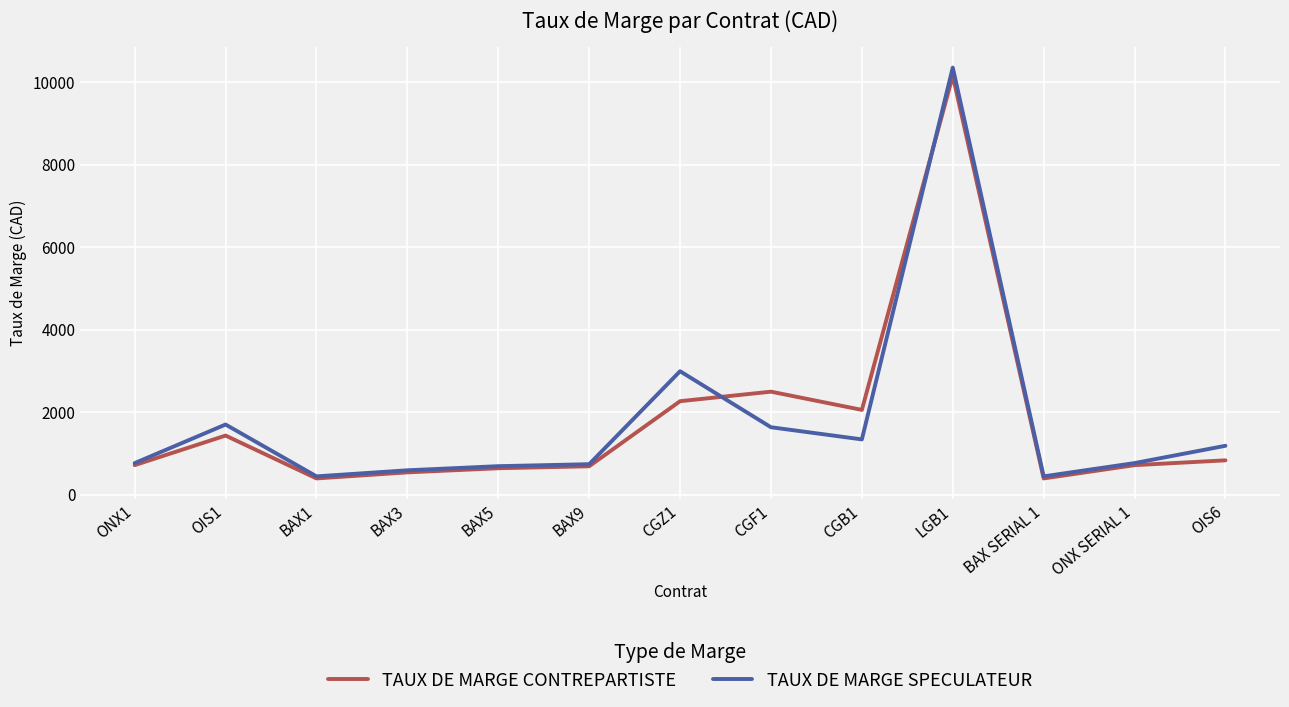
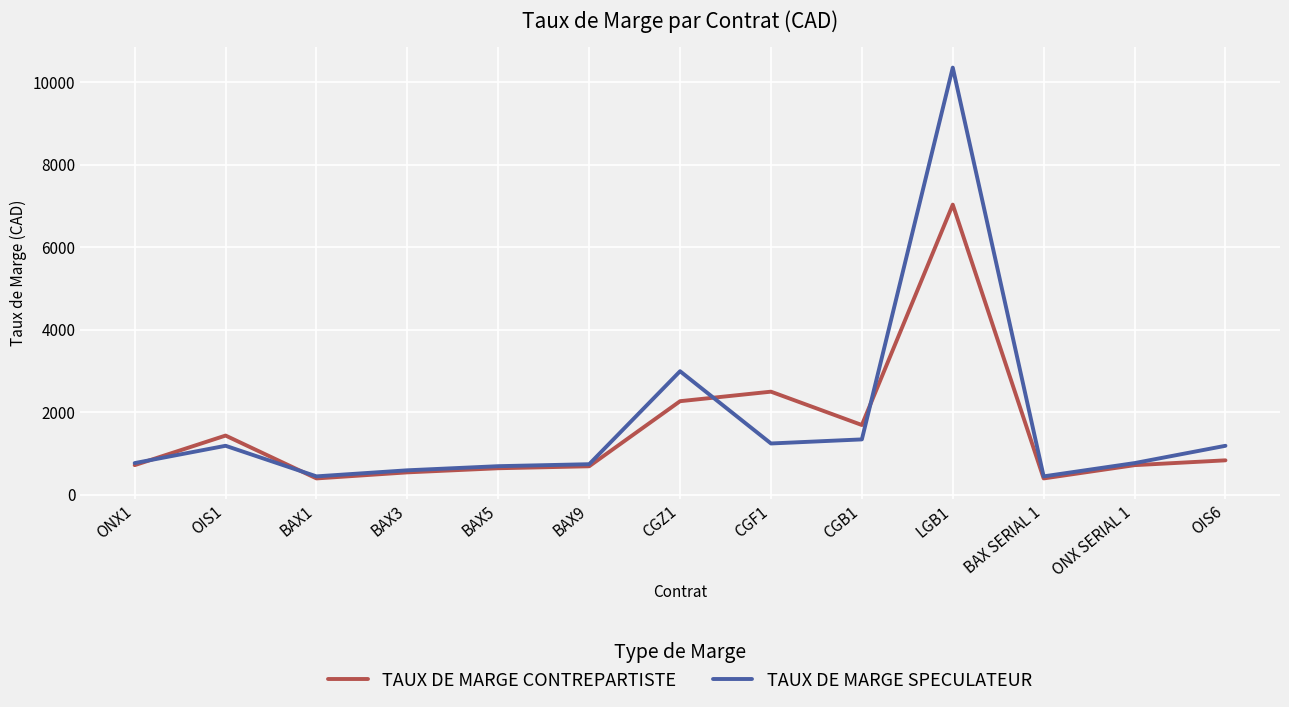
TAUX DE MARGE SPECULATEUR, OIS1: 1700 -> 1200
TAUX DE MARGE SPECULATEUR, CGF1: 1600 -> 1200
TAUX DE MARGE CONTREPARTISTE, CGB1: 2100 -> 1700
TAUX DE MARGE CONTREPARTISTE, LGB1: 10200 -> 7000
